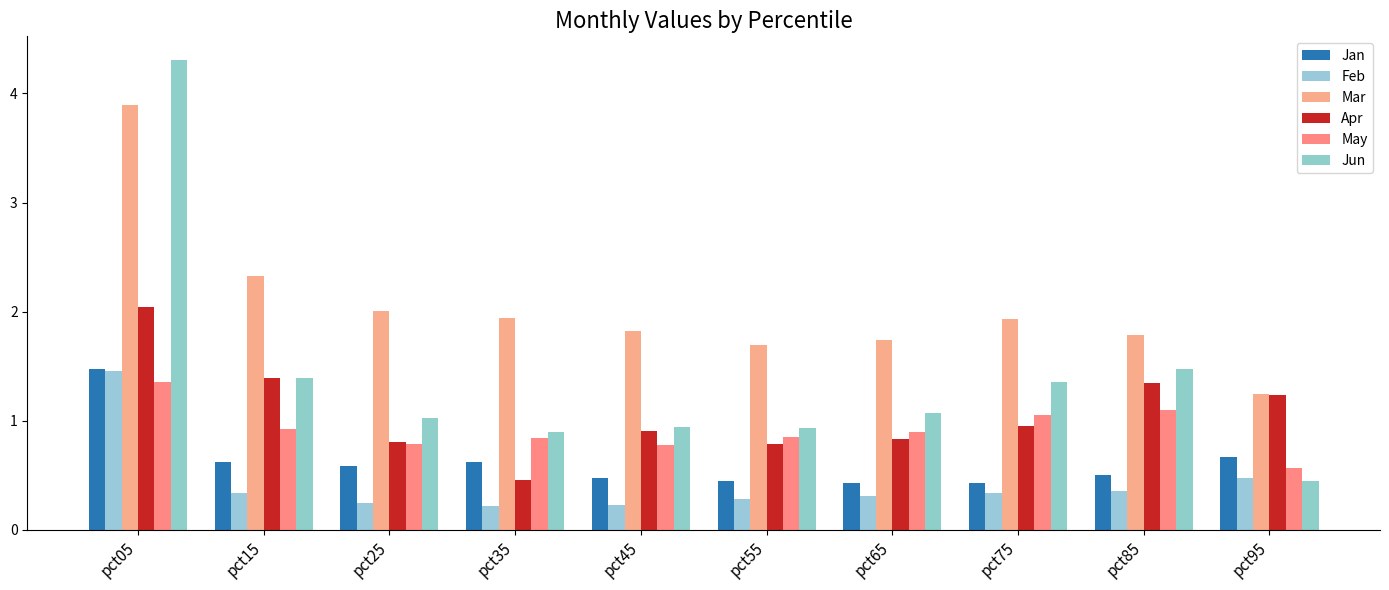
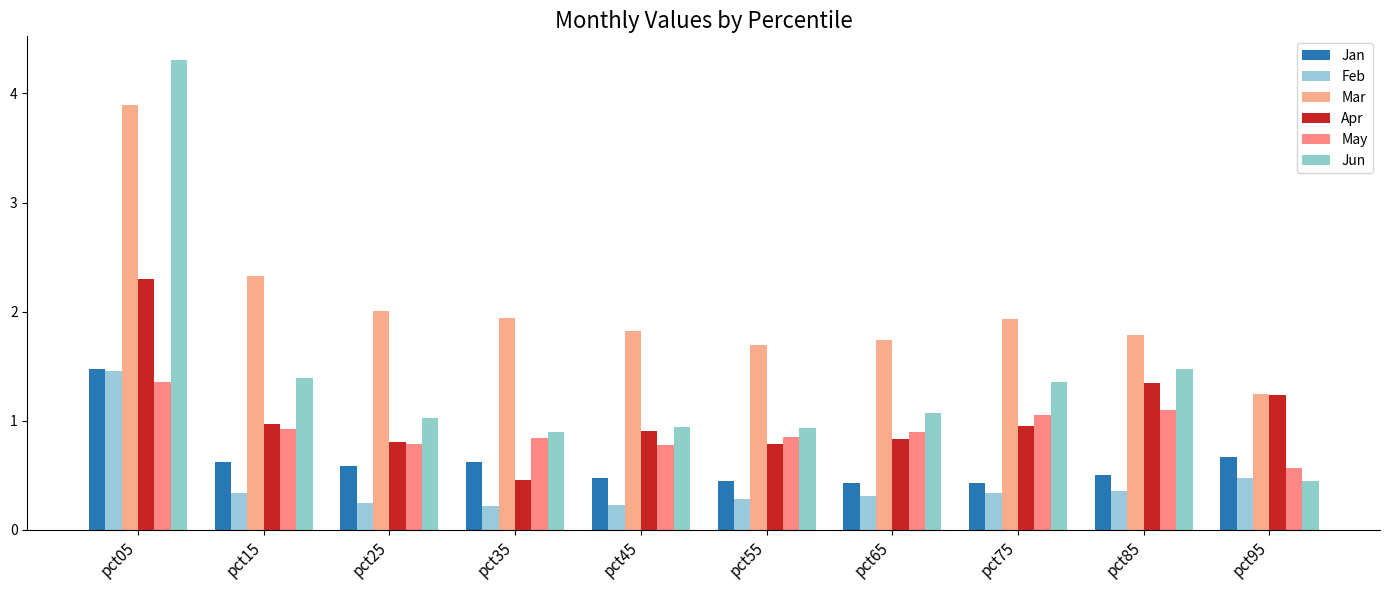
Apr, pct05: 2.05 -> 2.30
Apr, pct15: 1.39 -> 0.97
